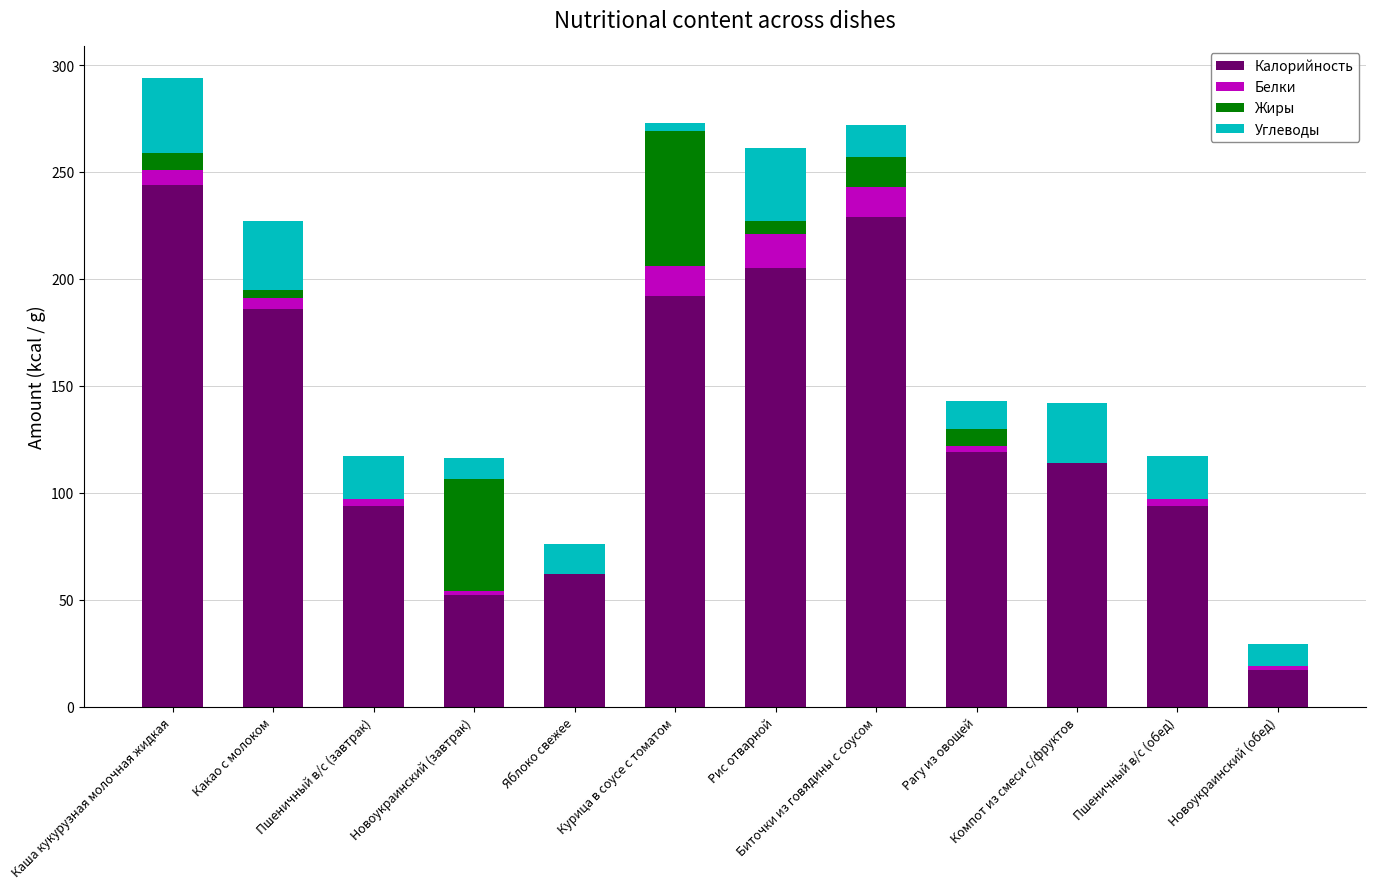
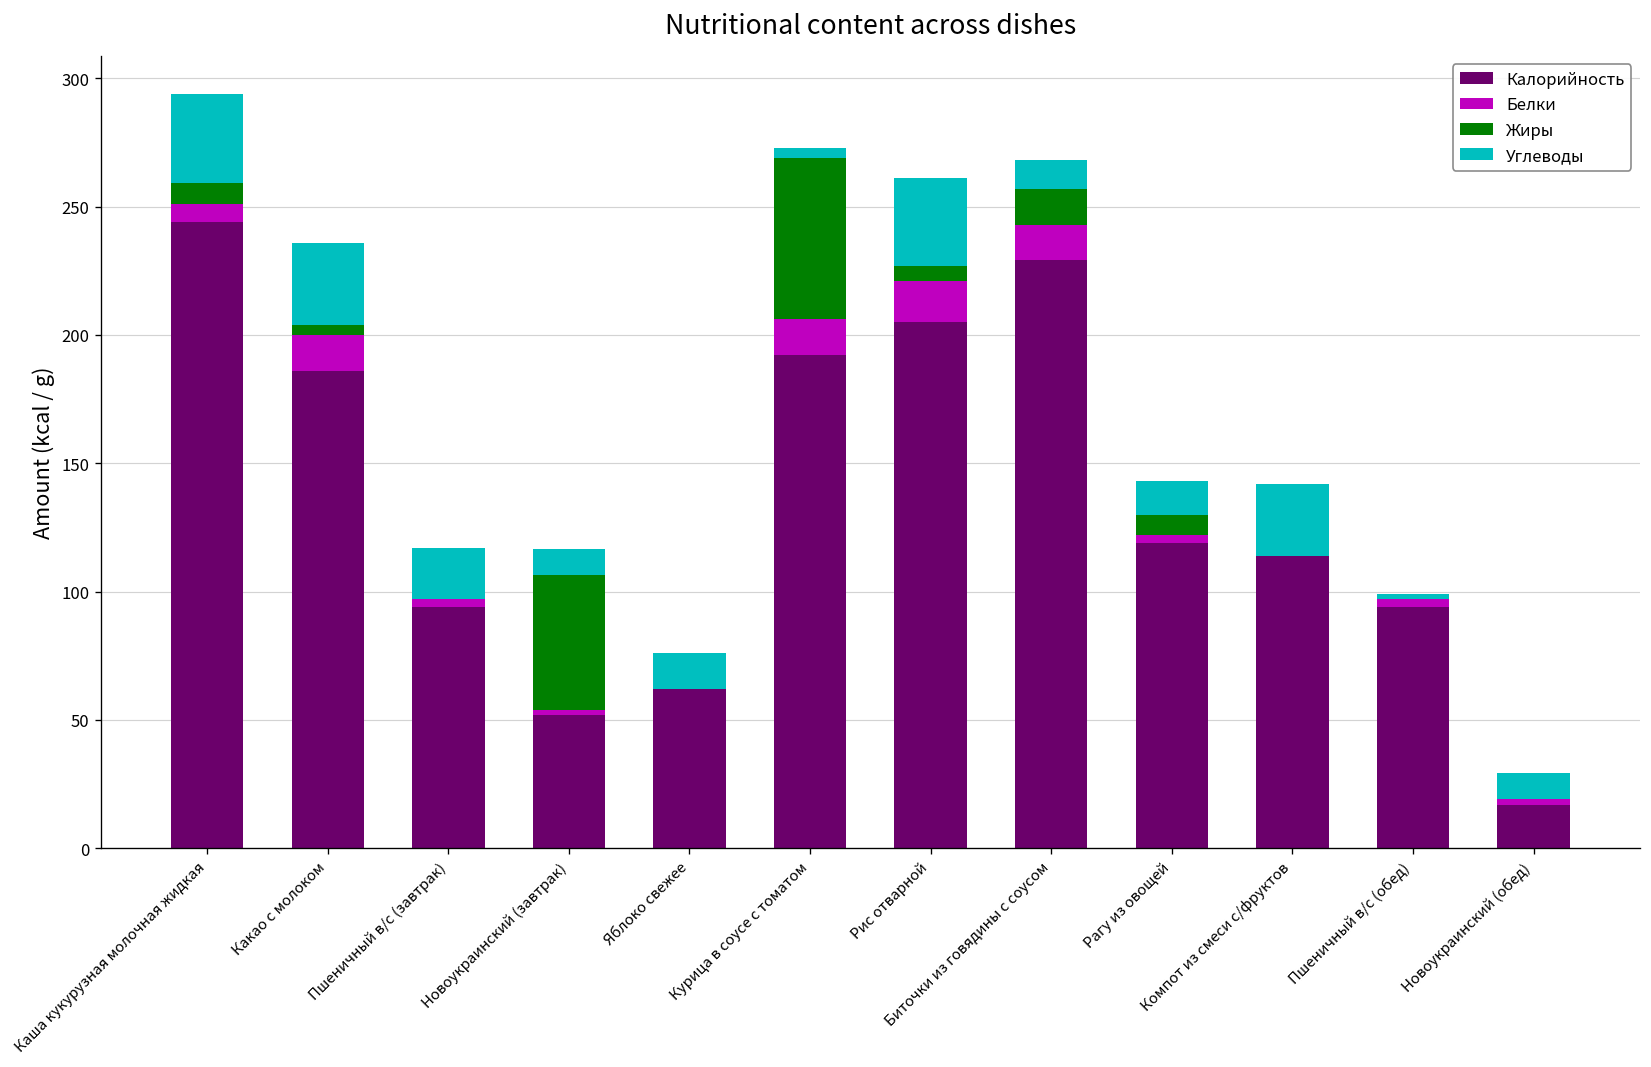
Белки, Какао с молоком: 5 -> 14
Углеводы, Биточки из говядины с соусом: 15 -> 11
Углеводы, Пшеничный в/с (обед): 20 -> 2
